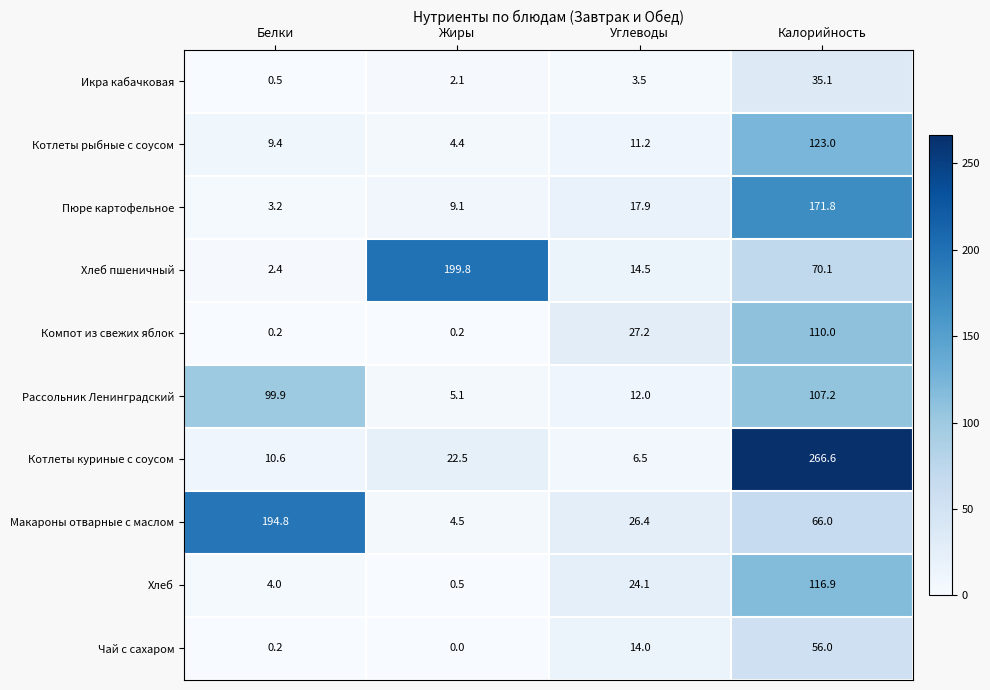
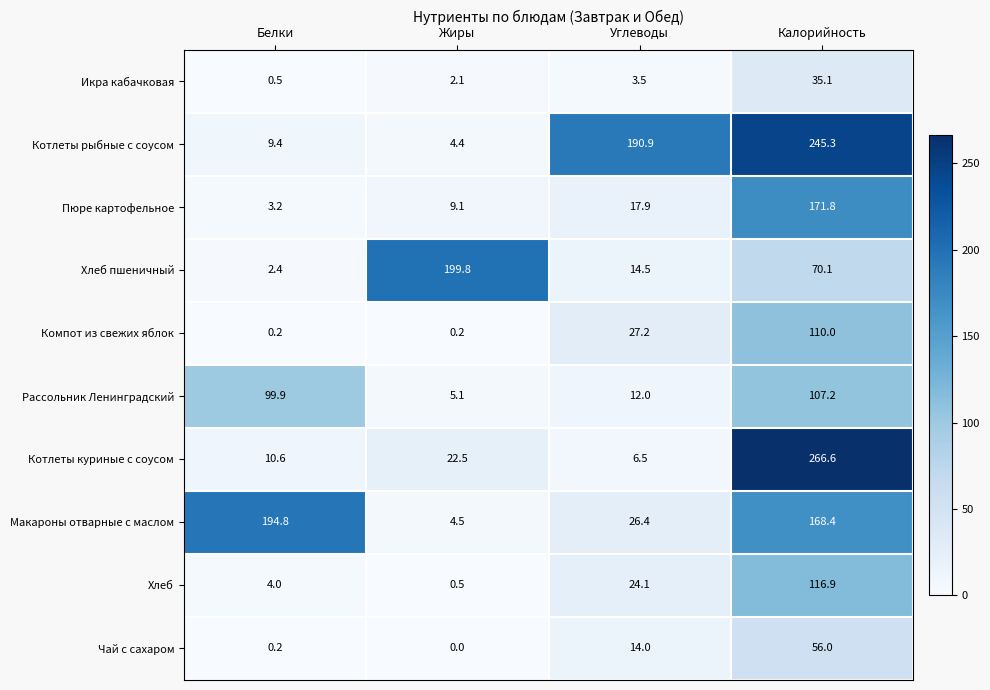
Котлеты рыбные с соусом, Углеводы: 11.2 -> 190.9
Котлеты рыбные с соусом, Калорийность: 123.0 -> 245.3
Макароны отварные с маслом, Калорийность: 66.0 -> 168.4
